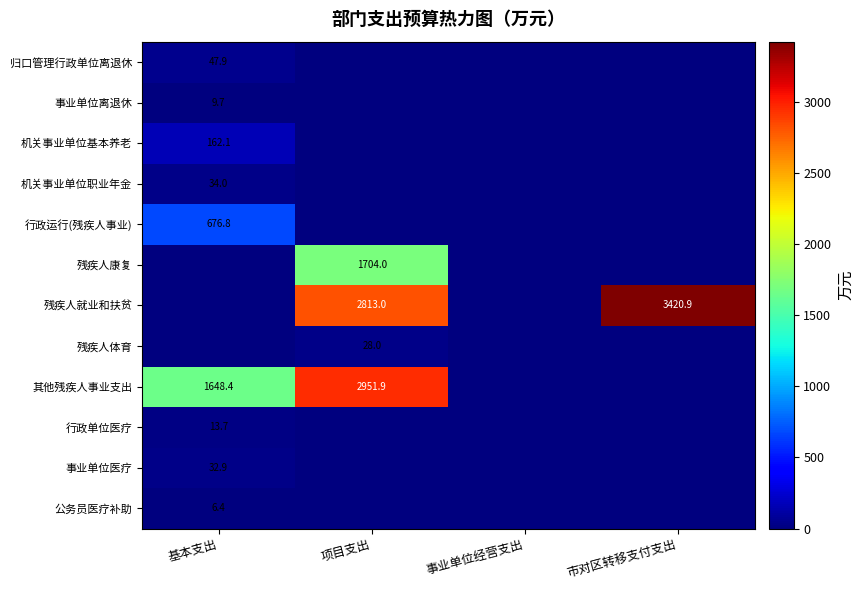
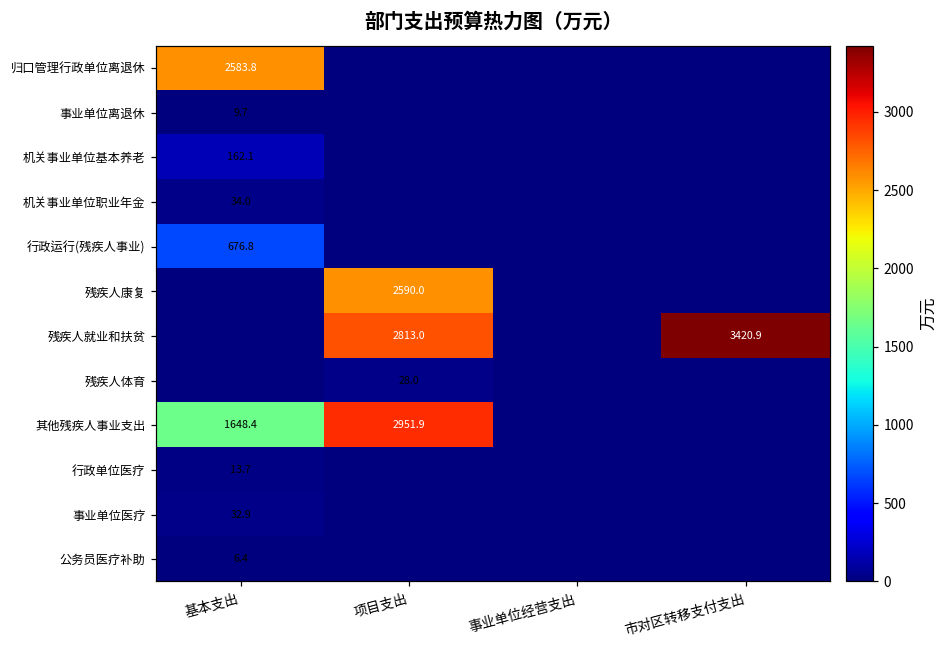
归口管理行政单位离退休, 基本支出: 47.9 -> 2583.8
残疾人康复, 项目支出: 1704.0 -> 2590.0
